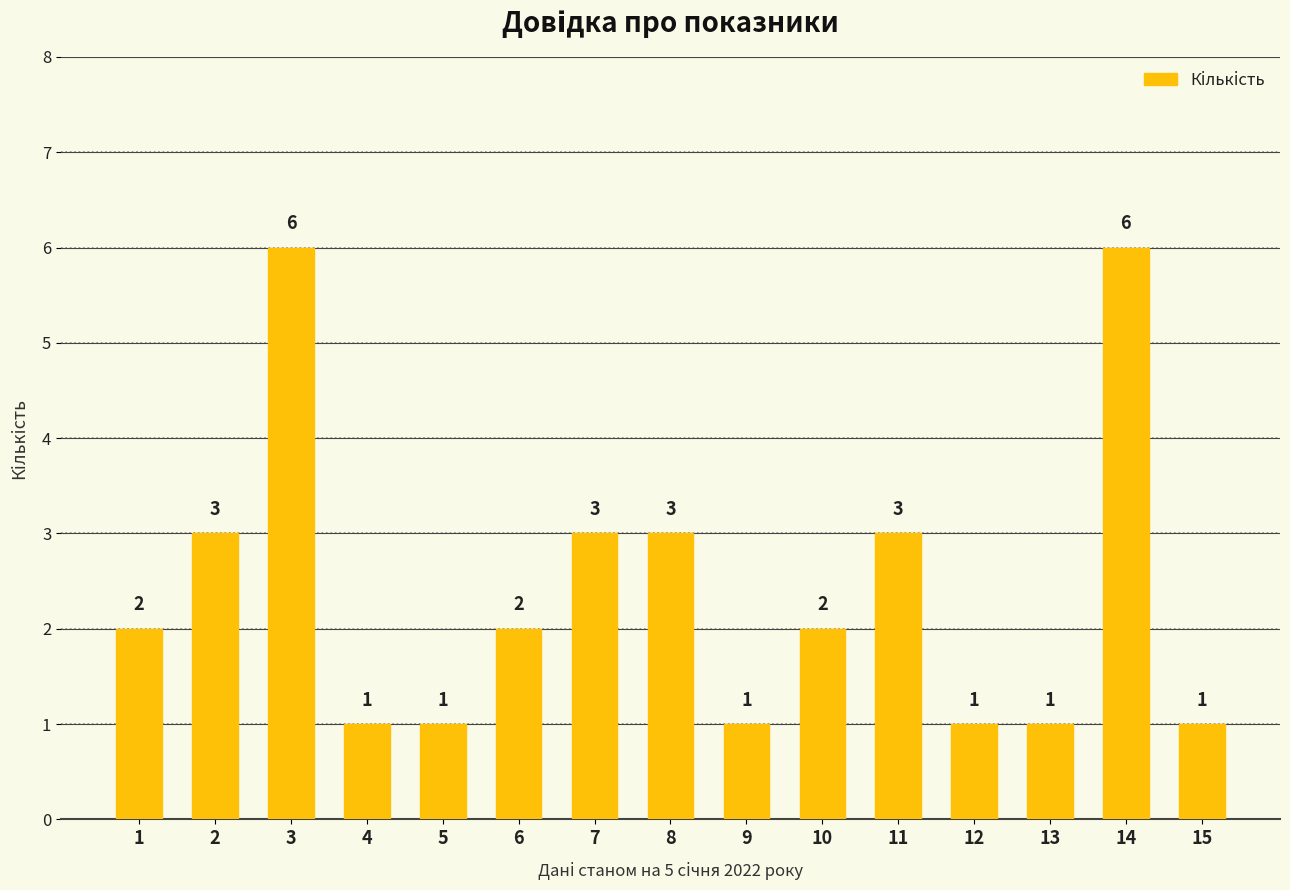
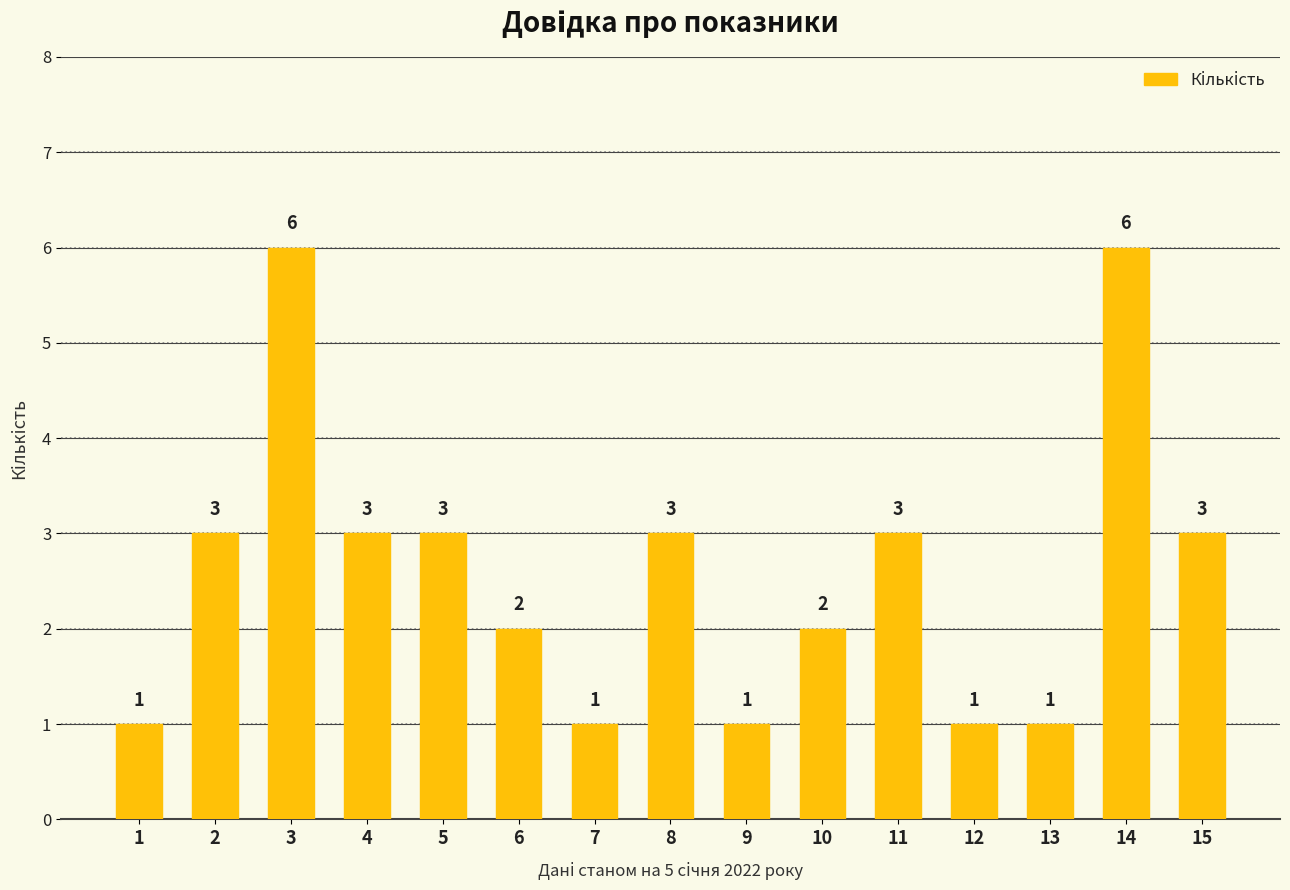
1: 2 -> 1
4: 1 -> 3
5: 1 -> 3
7: 3 -> 1
15: 1 -> 3
